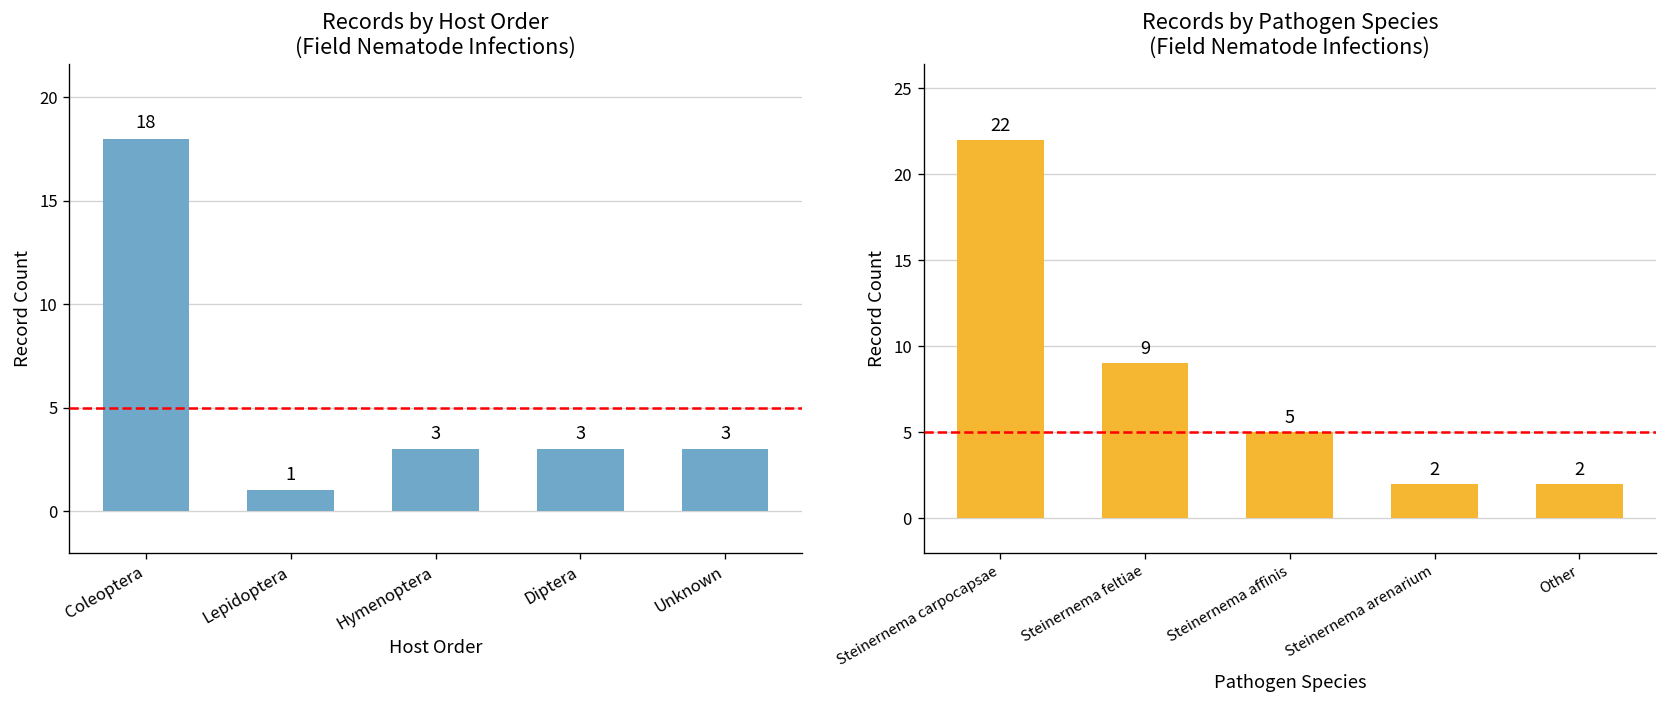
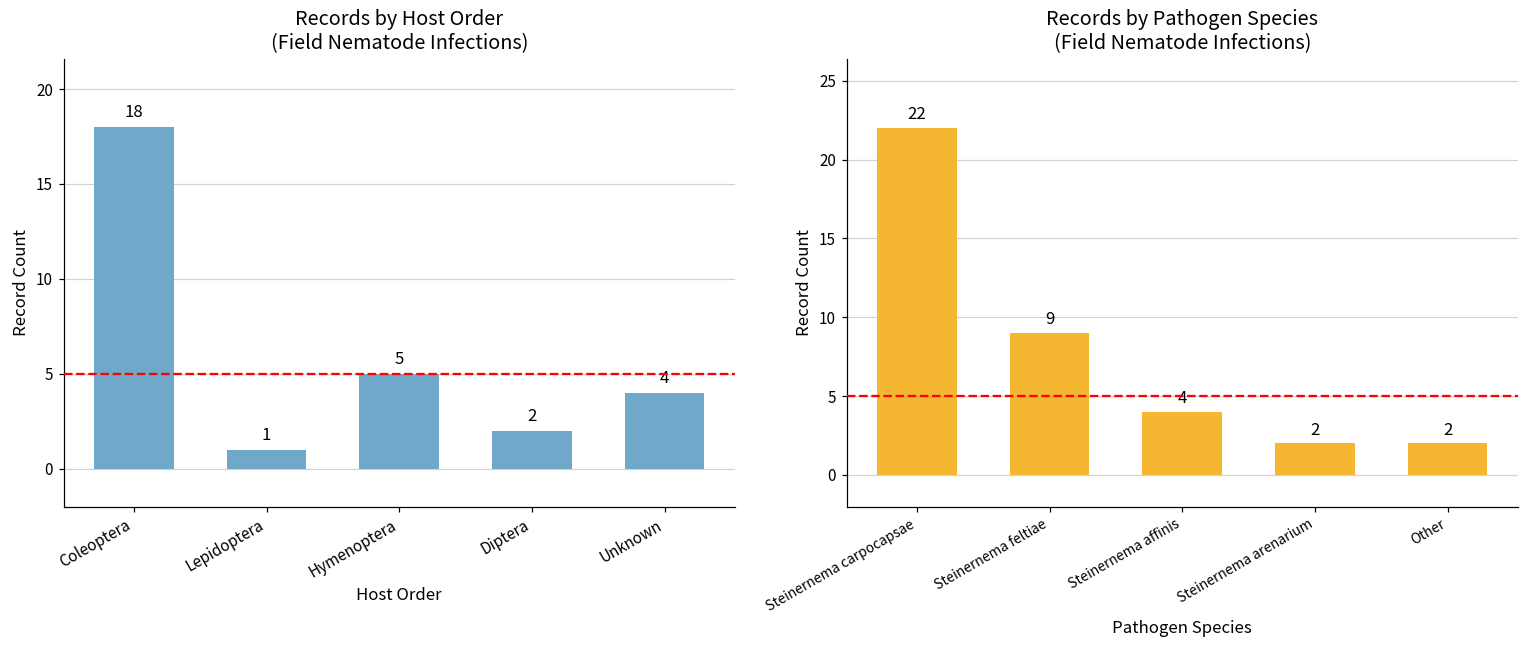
Records by Host Order (Field Nematode Infections), Hymenoptera: 3 -> 5
Records by Host Order (Field Nematode Infections), Diptera: 3 -> 2
Records by Host Order (Field Nematode Infections), Unknown: 3 -> 4
Records by Pathogen Species (Field Nematode Infections), Steinernema affinis: 5 -> 4
